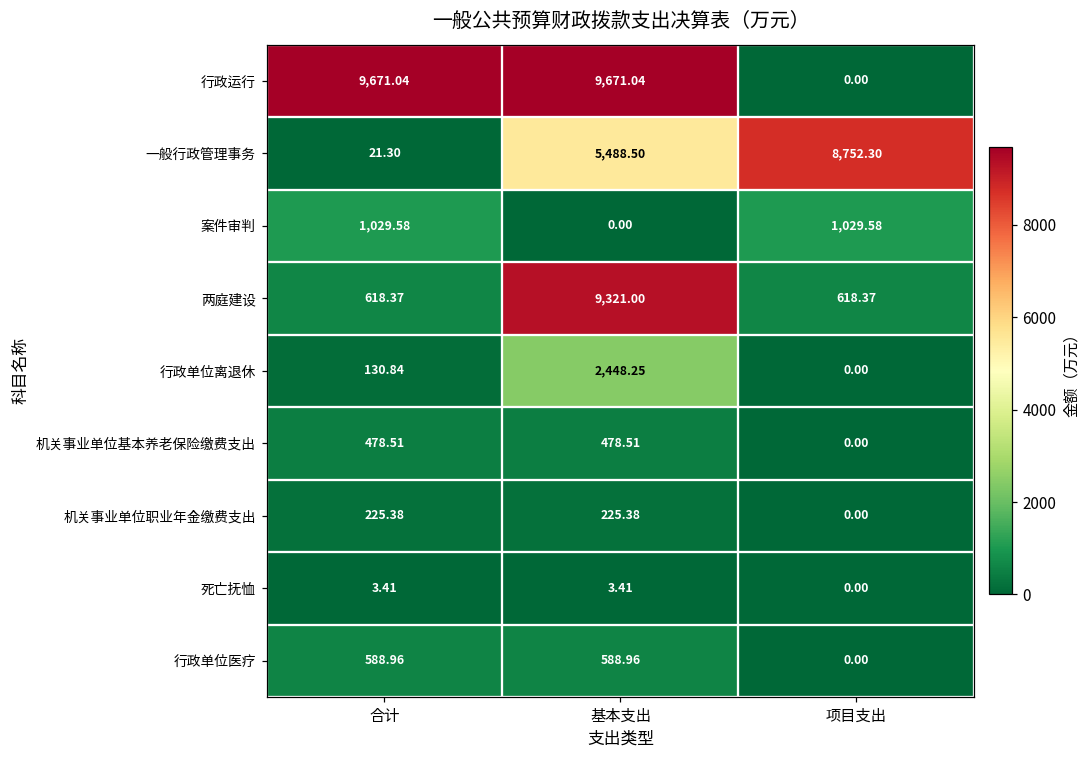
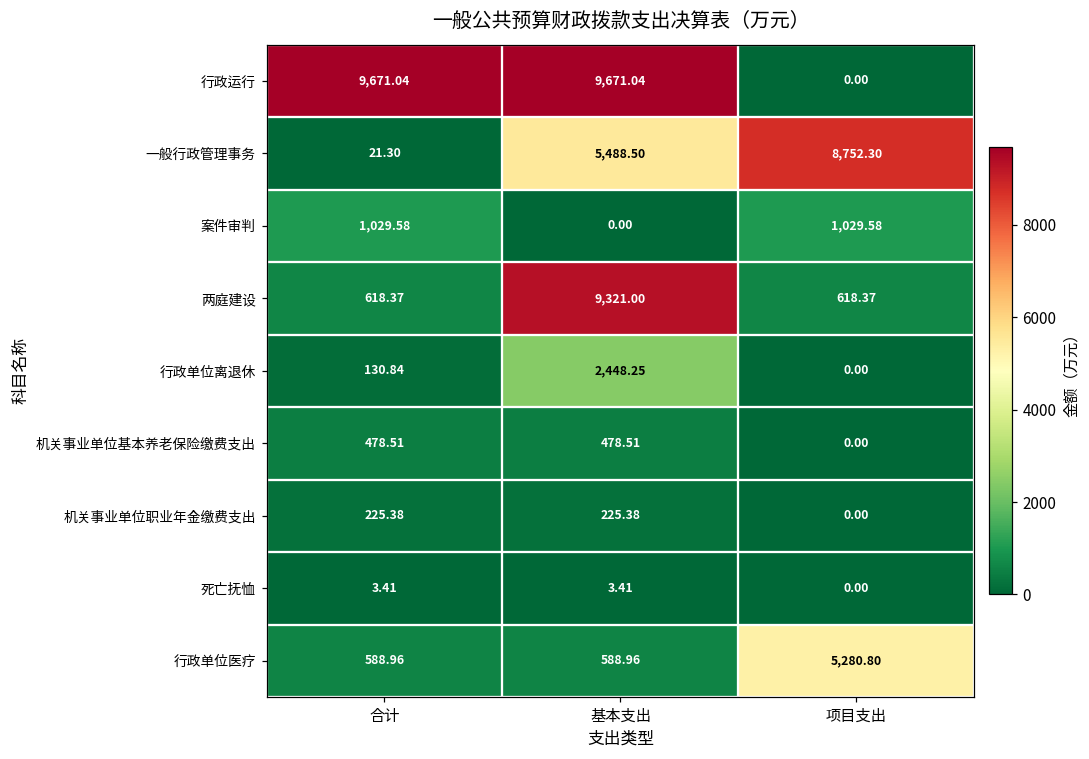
行政单位医疗, 项目支出: 0.00 -> 5,280.80
